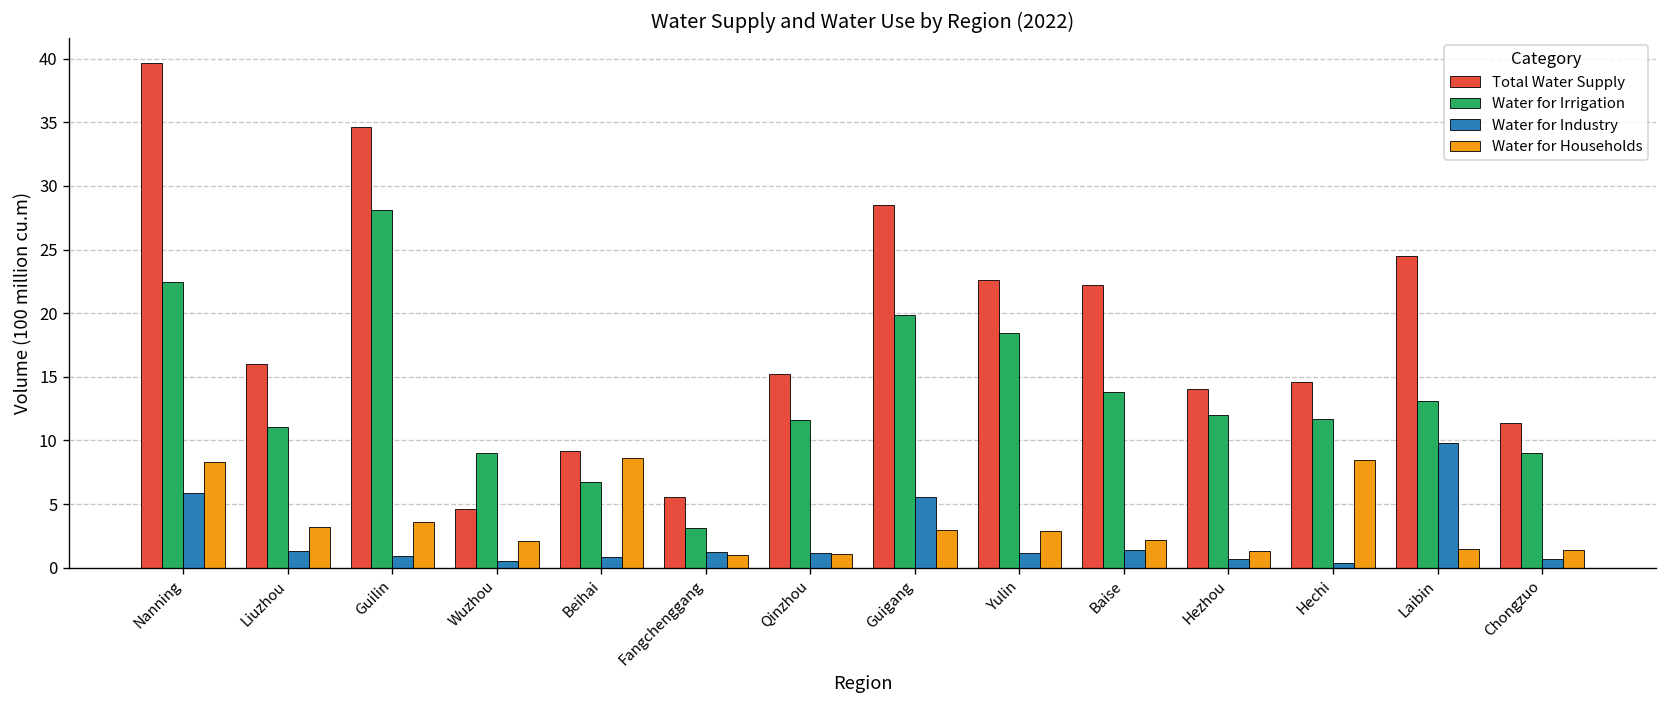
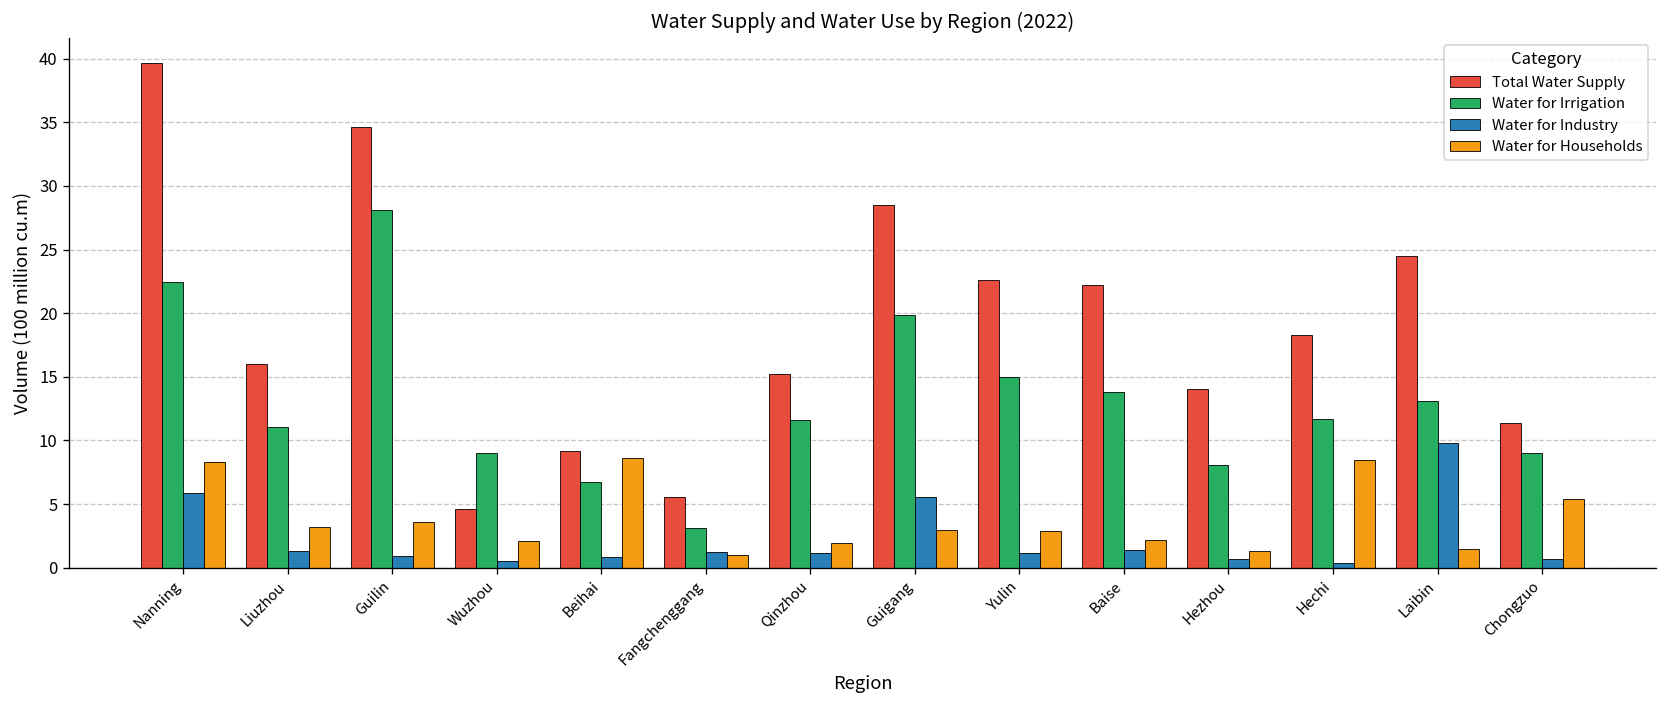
Water for Households, Qinzhou: 1.1 -> 2.0
Water for Irrigation, Yulin: 18.4 -> 15.0
Water for Irrigation, Hezhou: 12.0 -> 8.1
Total Water Supply, Hechi: 14.6 -> 18.3
Water for Households, Chongzuo: 1.4 -> 5.4
